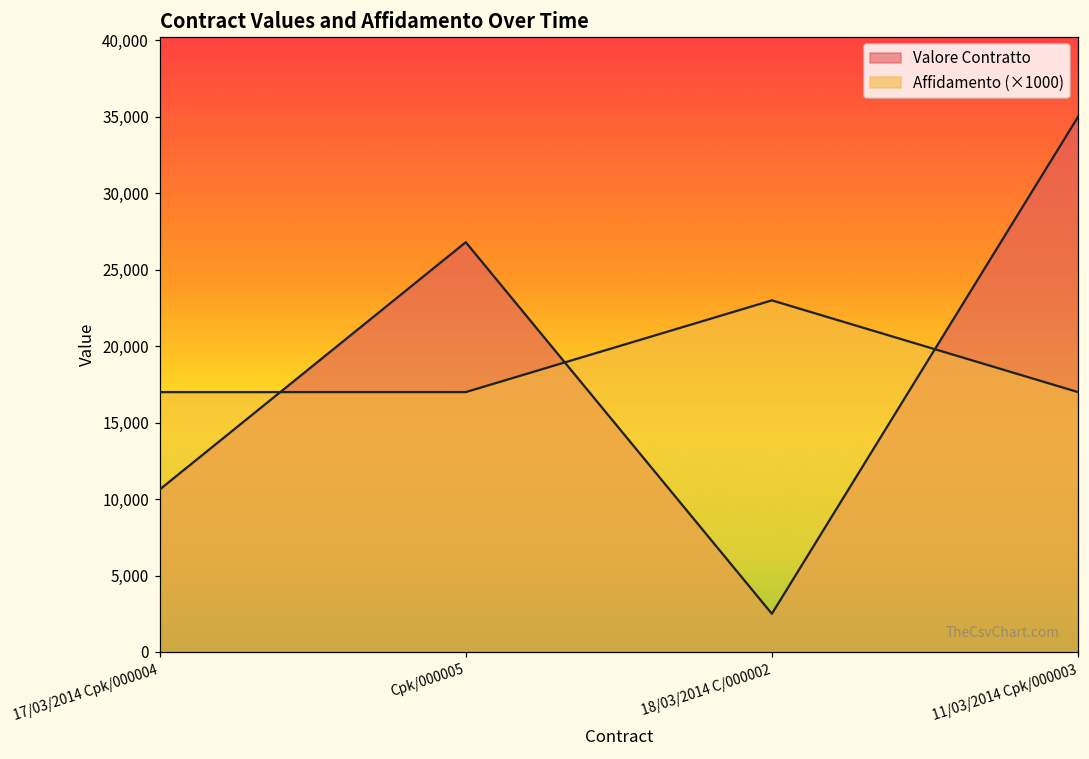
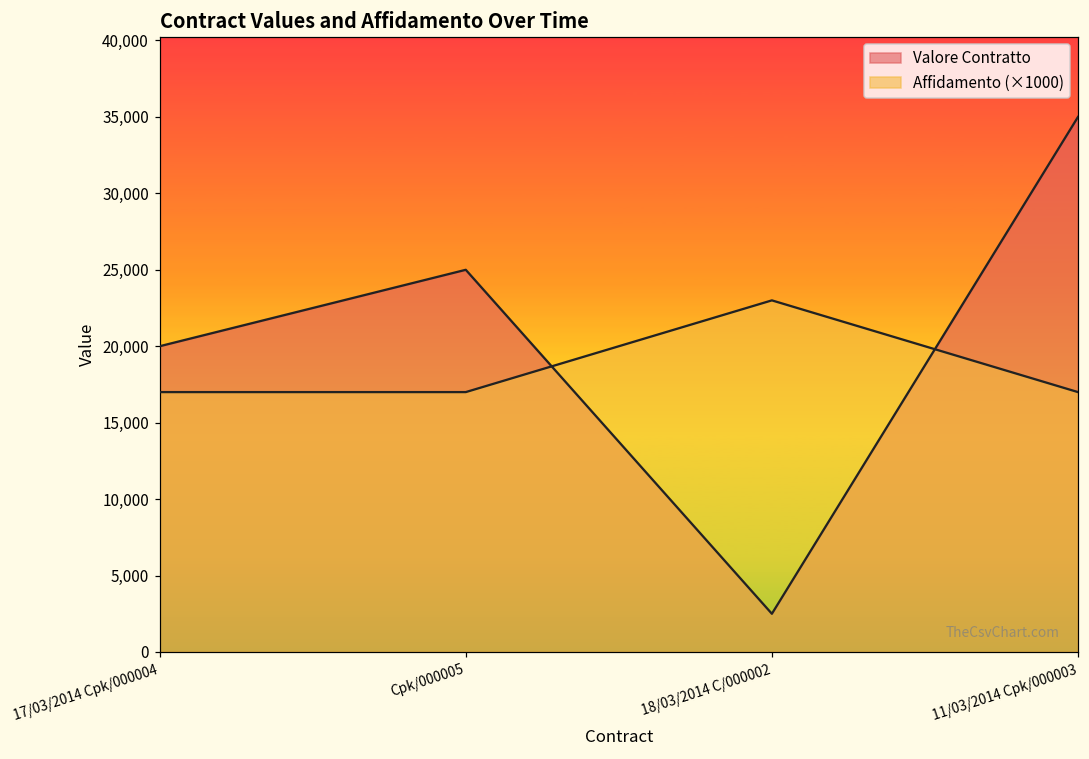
Valore Contratto, 17/03/2014 Cpk/000004: 10,600 -> 20,000
Valore Contratto, Cpk/000005: 26,800 -> 25,000
